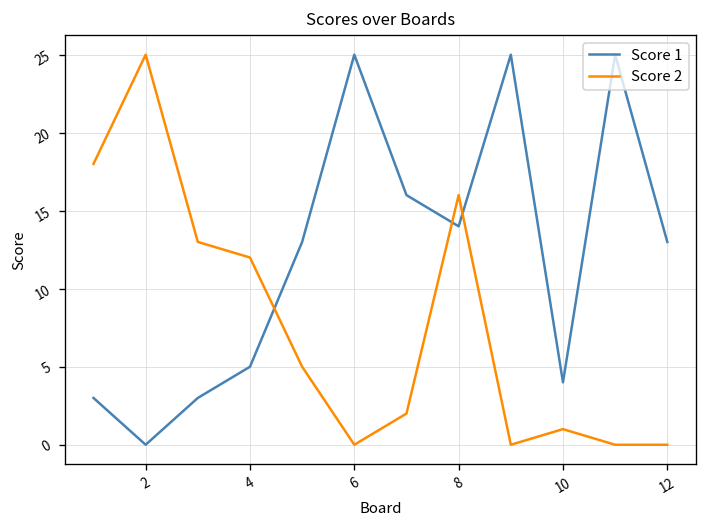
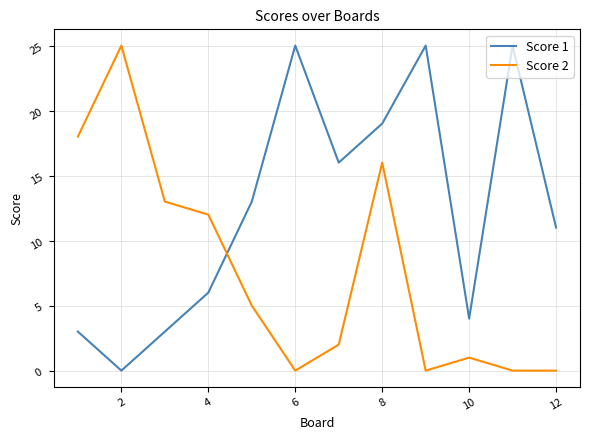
Score 1, 4: 5 -> 6
Score 1, 8: 14 -> 19
Score 1, 12: 13 -> 11
